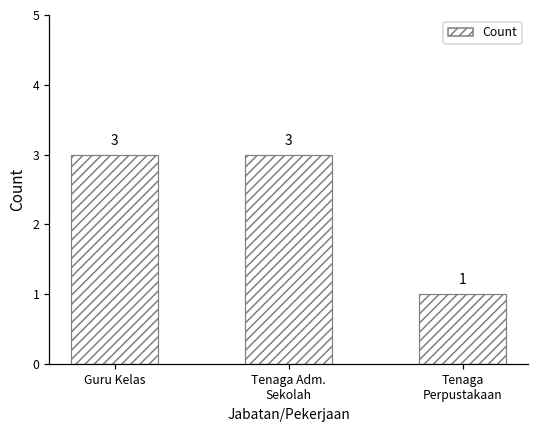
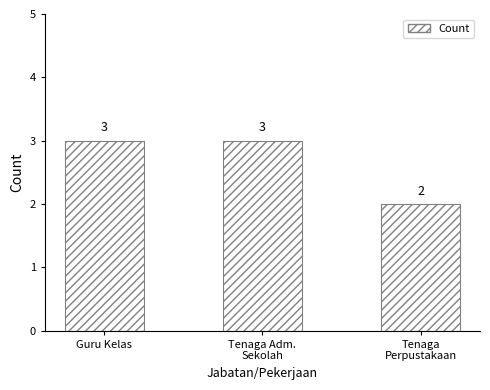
Tenaga Perpustakaan: 1 -> 2
